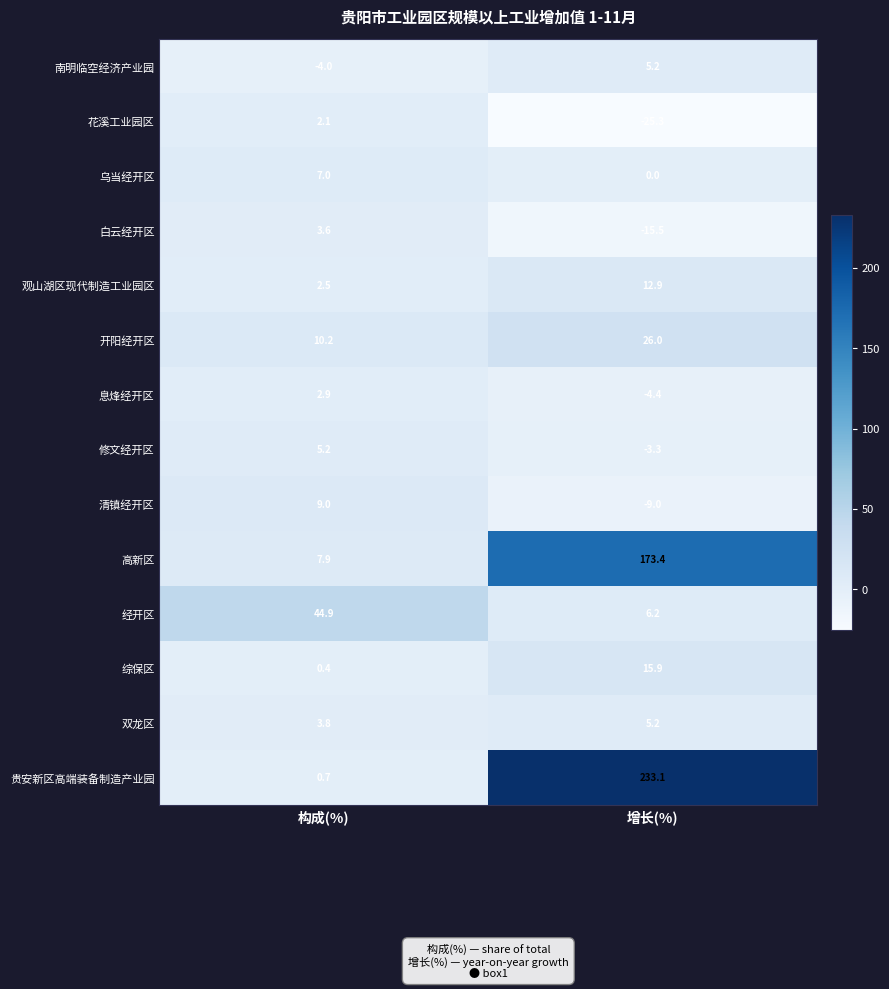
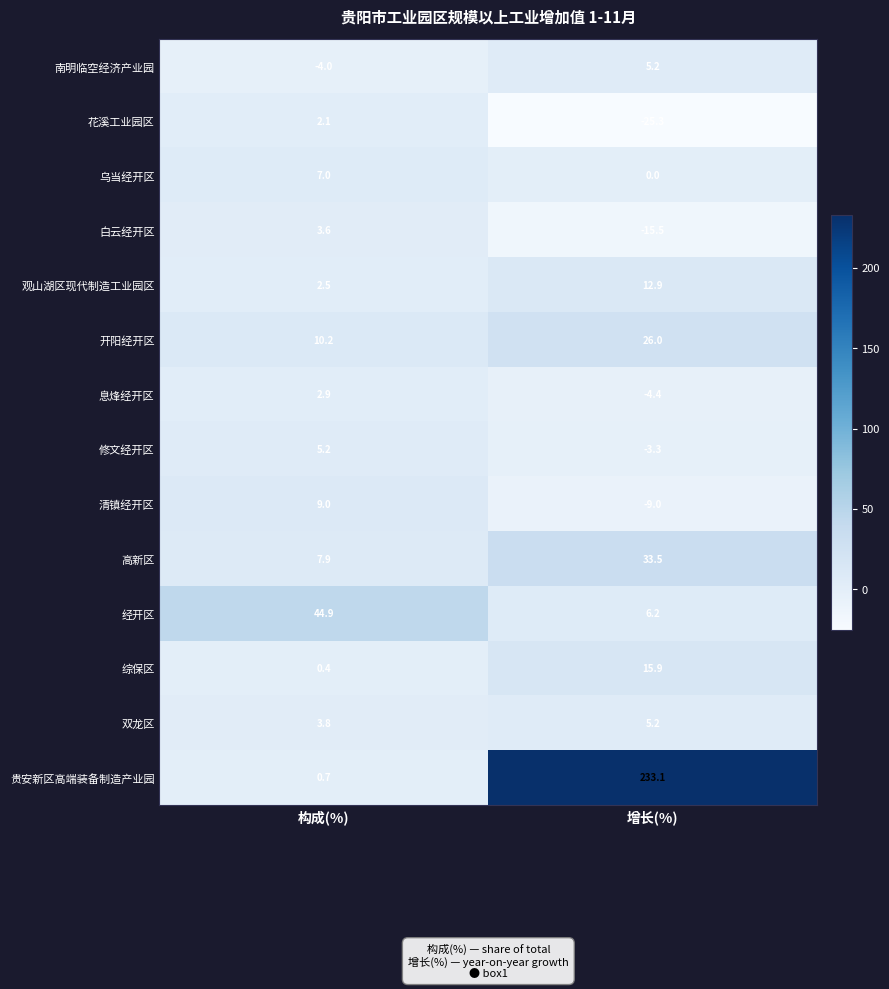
高新区, 增长(%): 173.4 -> 33.5
